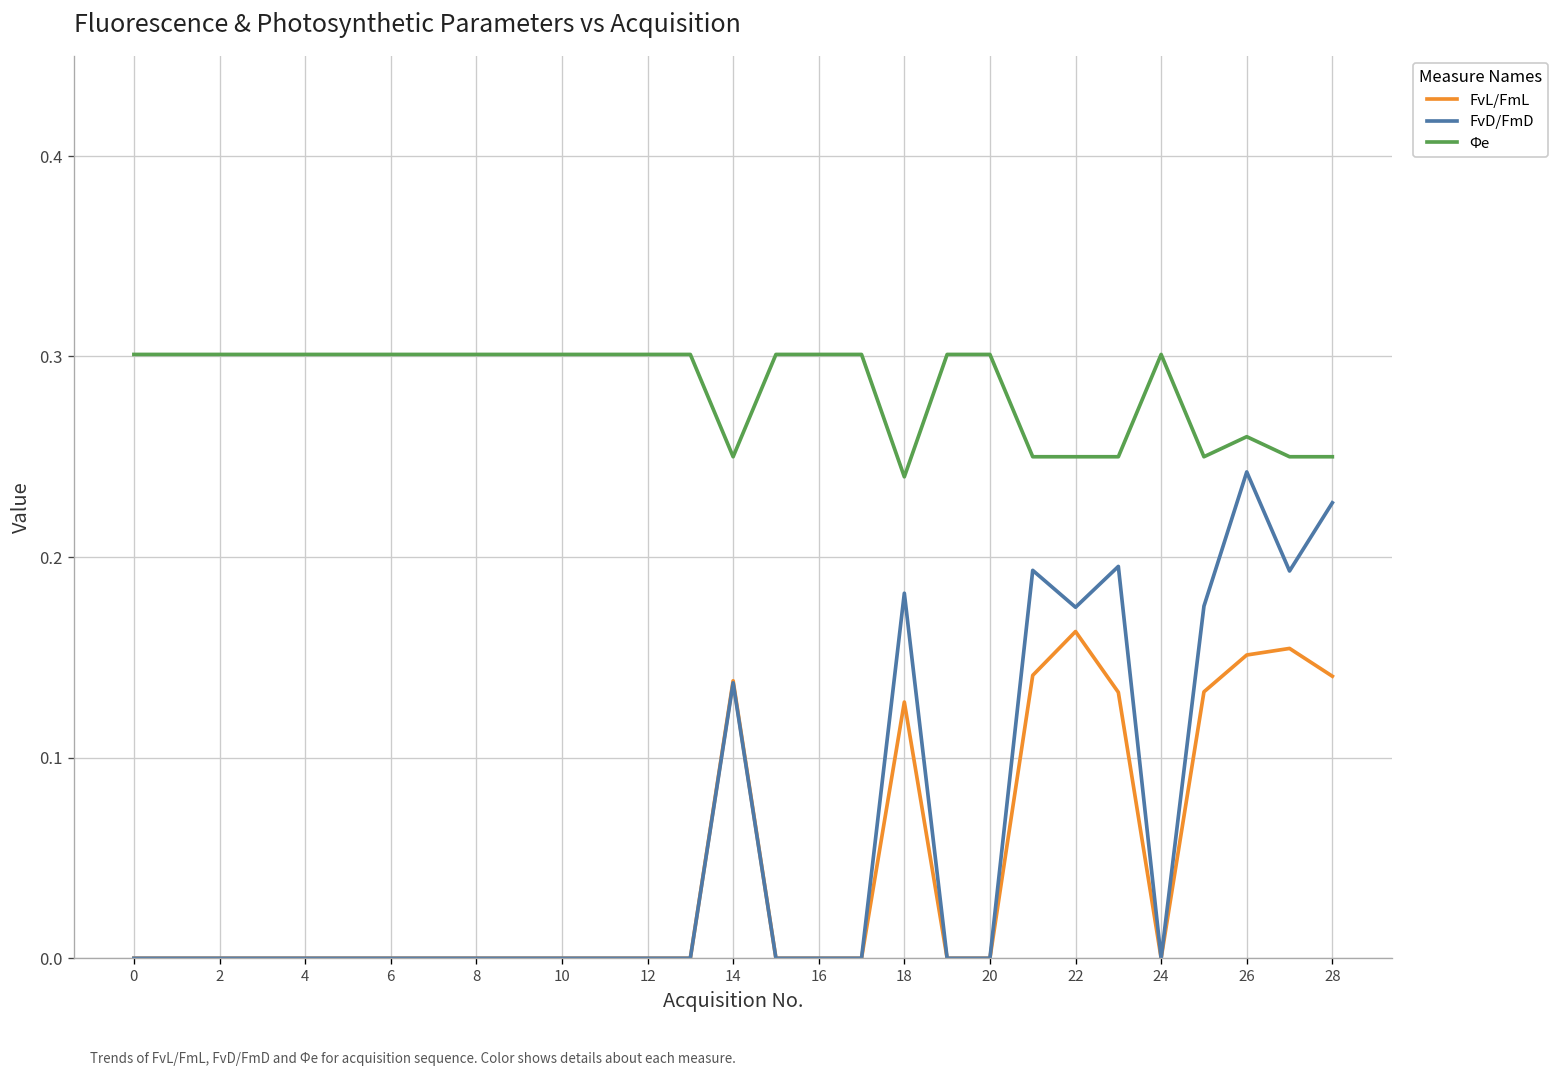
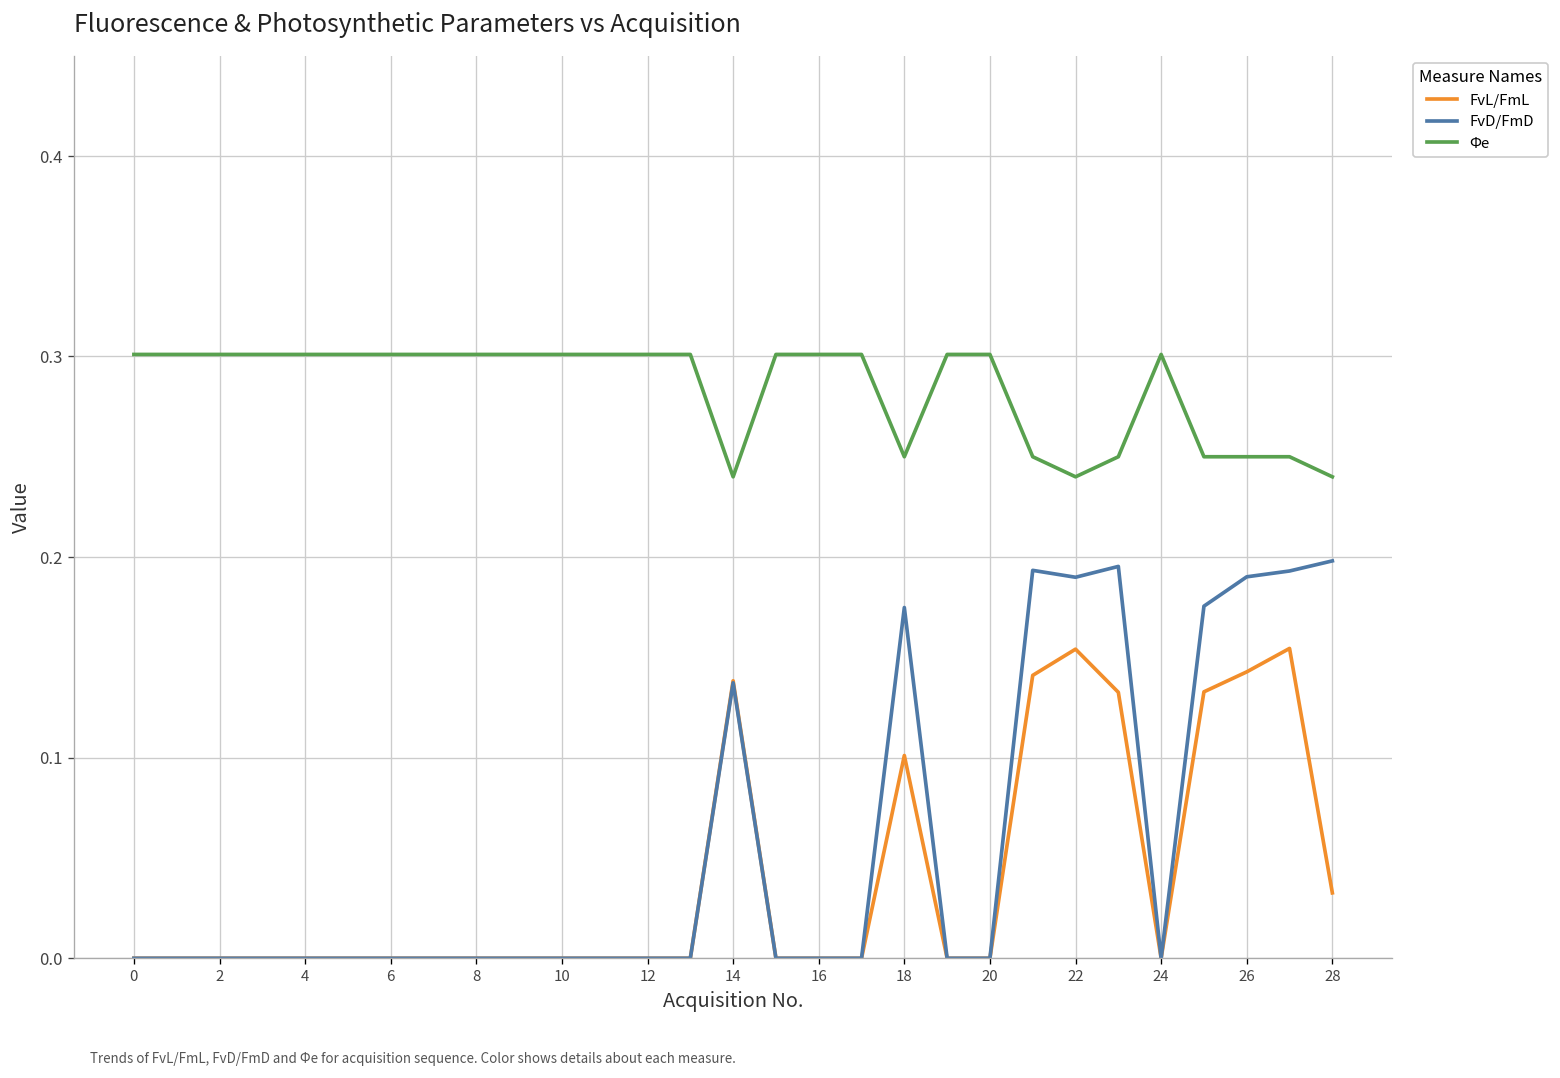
Φe, 14: 0.25 -> 0.24
FvL/FmL, 18: 0.128 -> 0.101
FvD/FmD, 18: 0.182 -> 0.175
Φe, 18: 0.24 -> 0.25
FvL/FmL, 22: 0.163 -> 0.154
FvD/FmD, 22: 0.175 -> 0.190
Φe, 22: 0.25 -> 0.24
FvL/FmL, 26: 0.151 -> 0.143
FvD/FmD, 26: 0.242 -> 0.190
Φe, 26: 0.26 -> 0.25
FvL/FmL, 28: 0.141 -> 0.033
FvD/FmD, 28: 0.227 -> 0.198
Φe, 28: 0.25 -> 0.24
